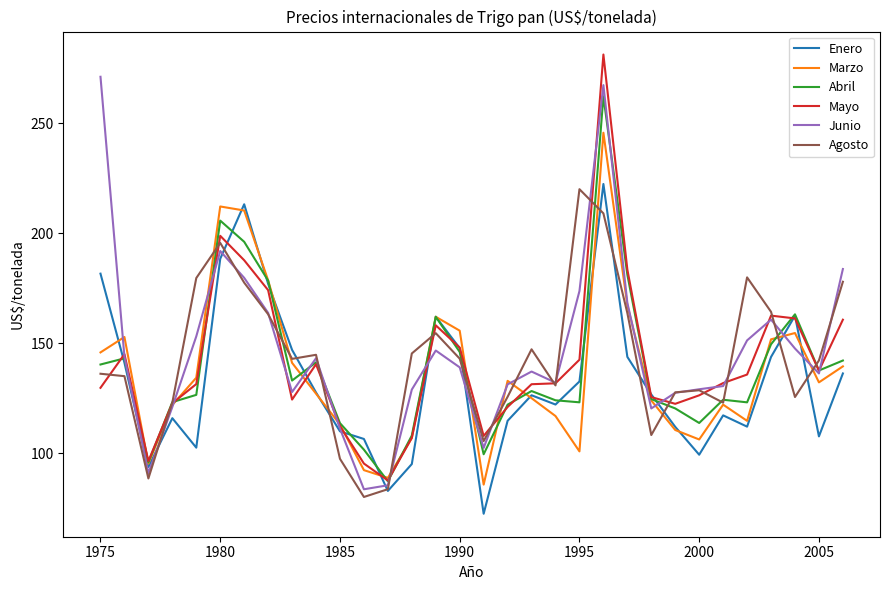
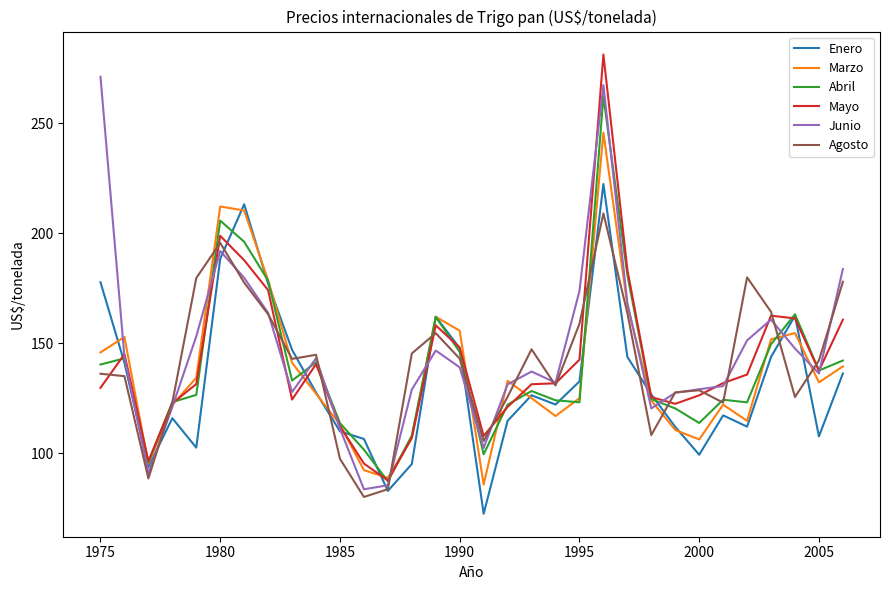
Enero, 1975: 182 -> 178
Marzo, 1995: 101 -> 125
Agosto, 1995: 220 -> 159
